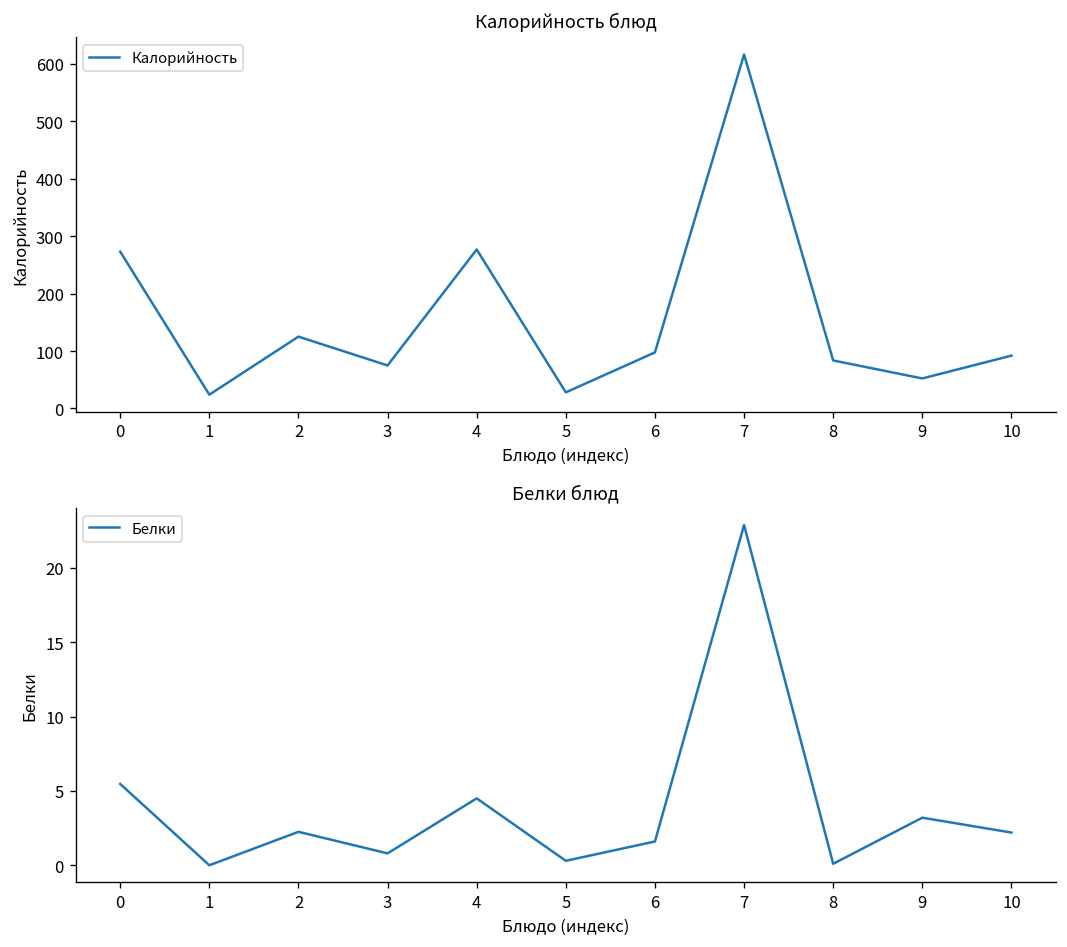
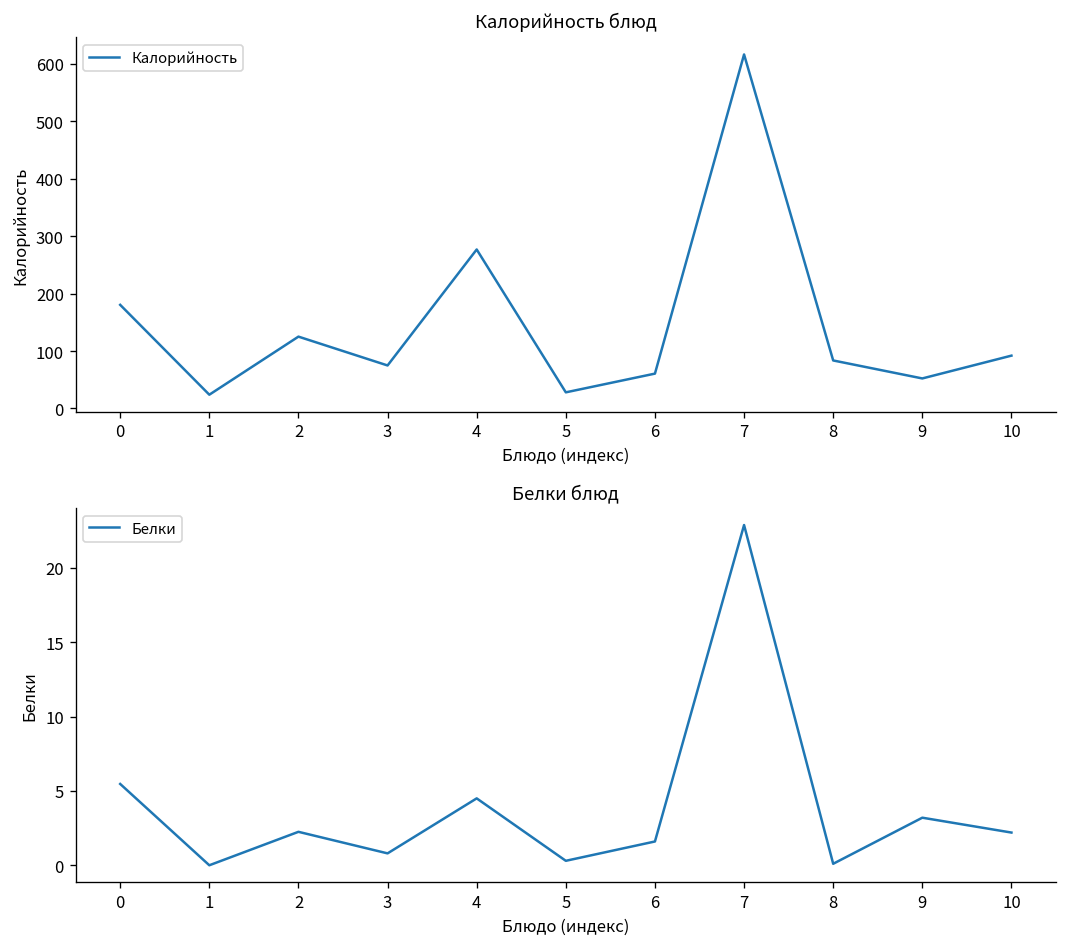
Калорийность блюд, 0: 270 -> 180
Калорийность блюд, 6: 100 -> 60
